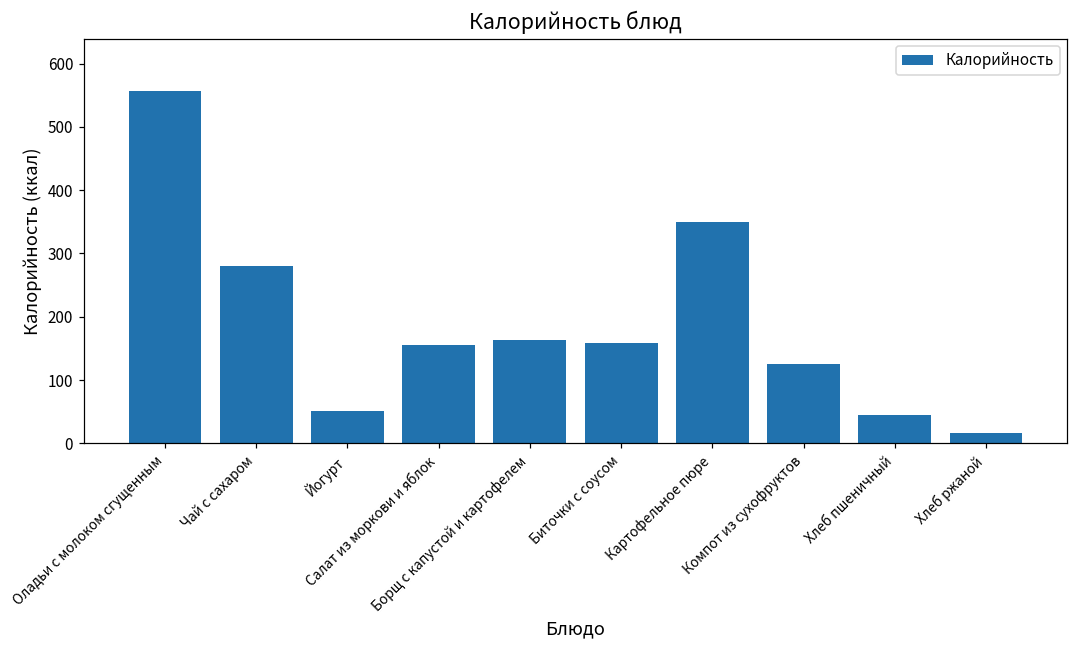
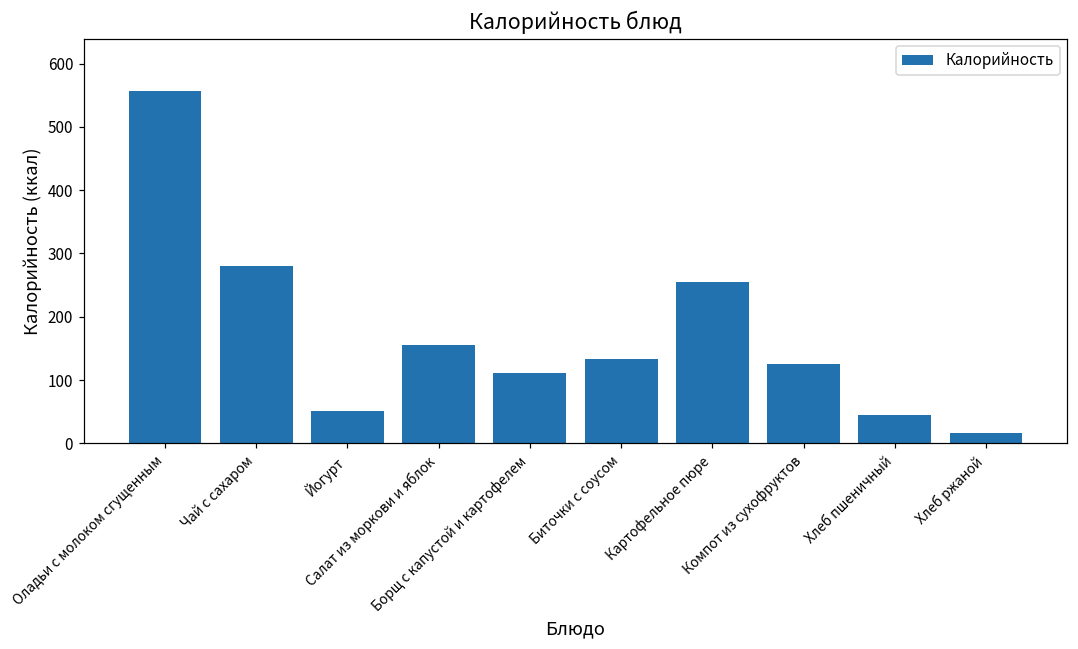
Борщ с капустой и картофелем: 160 -> 110
Биточки с соусом: 160 -> 130
Картофельное пюре: 350 -> 260
